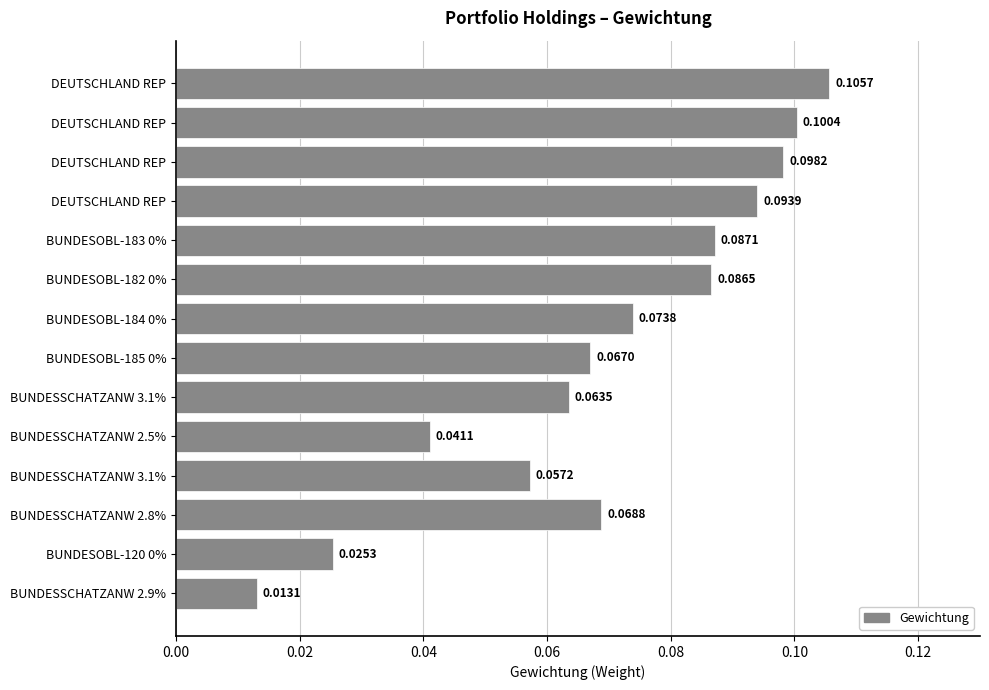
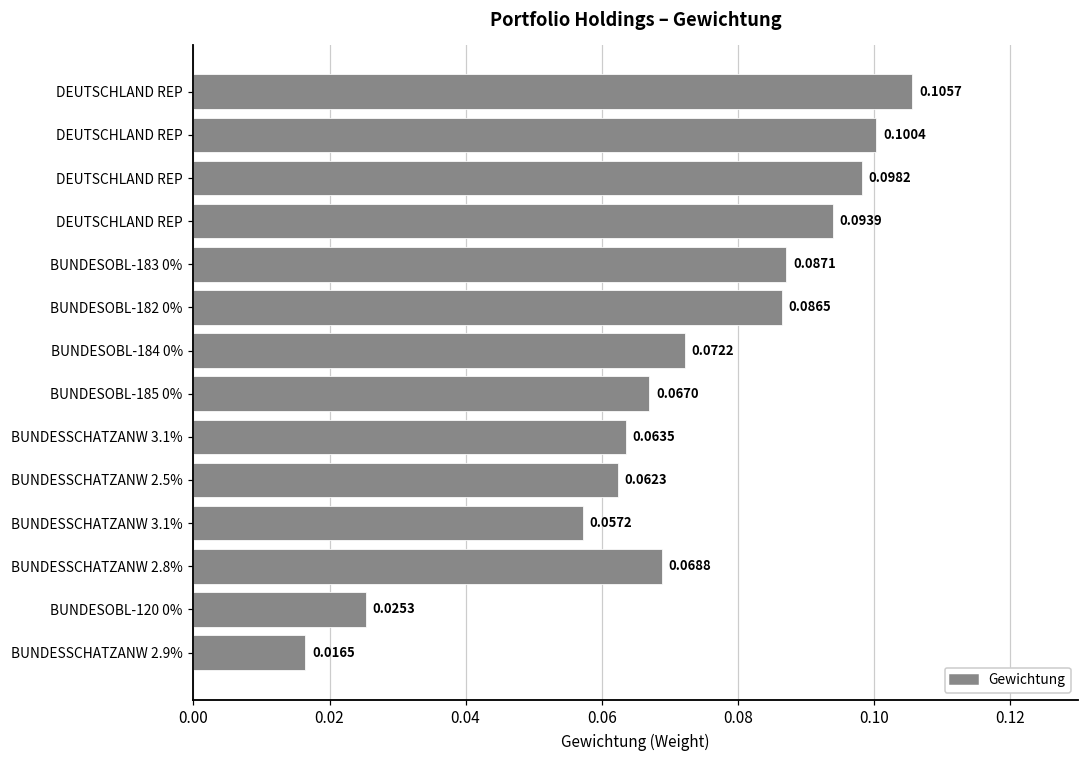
BUNDESOBL-184 0%: 0.0738 -> 0.0722
BUNDESSCHATZANW 2.5%: 0.0411 -> 0.0623
BUNDESSCHATZANW 2.9%: 0.0131 -> 0.0165
